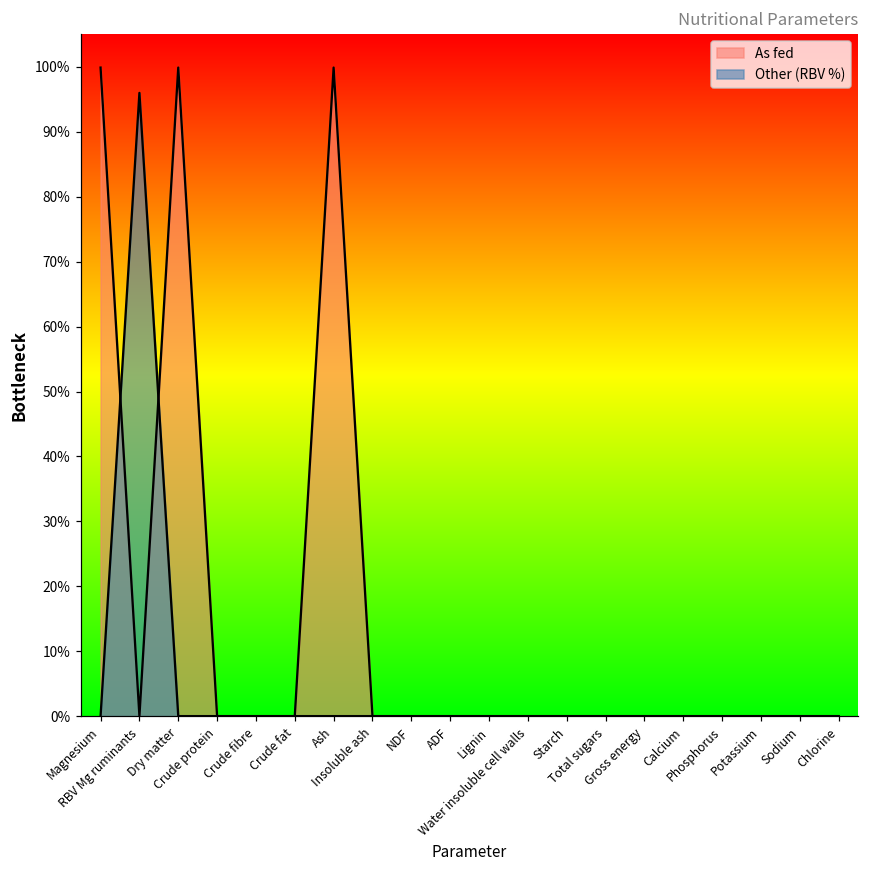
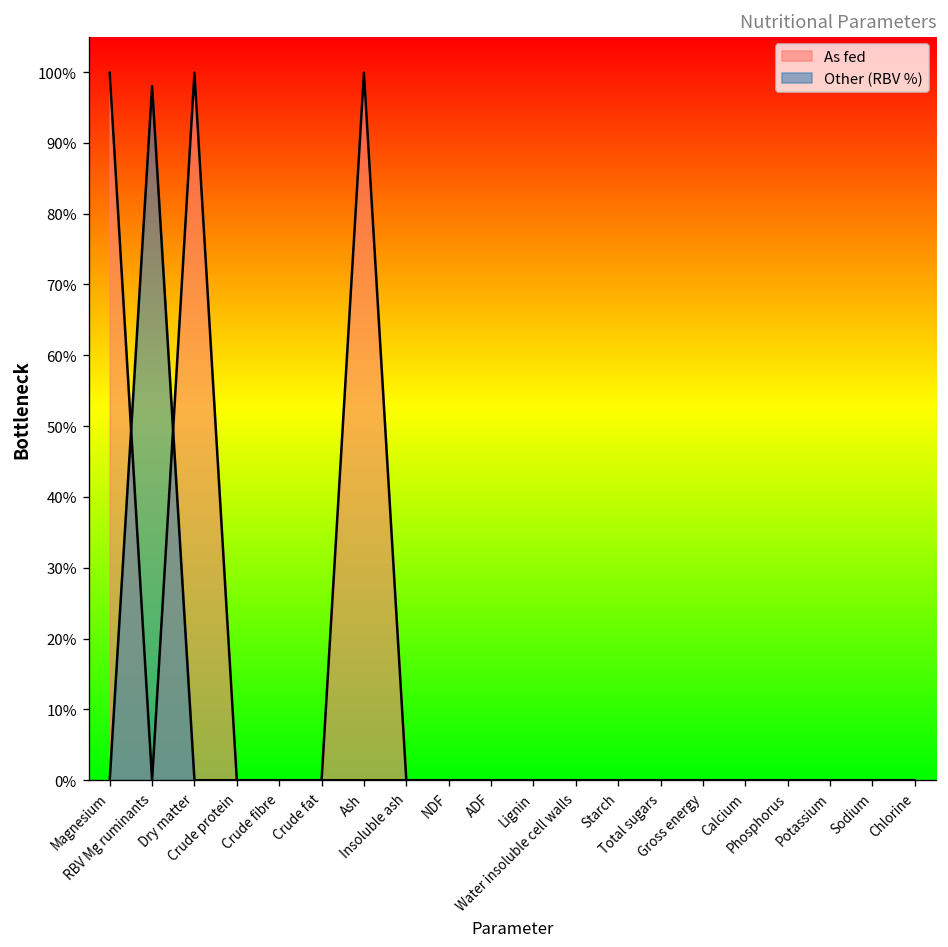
Other (RBV %), RBV Mg ruminants: 96% -> 98%
